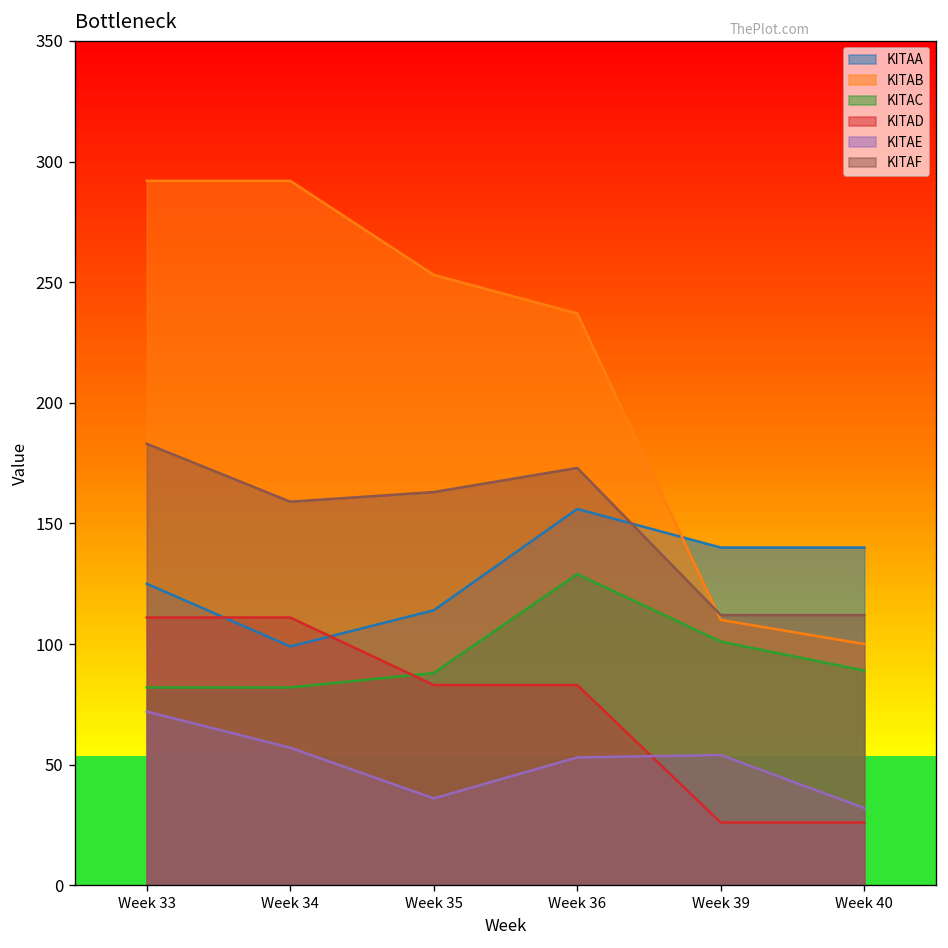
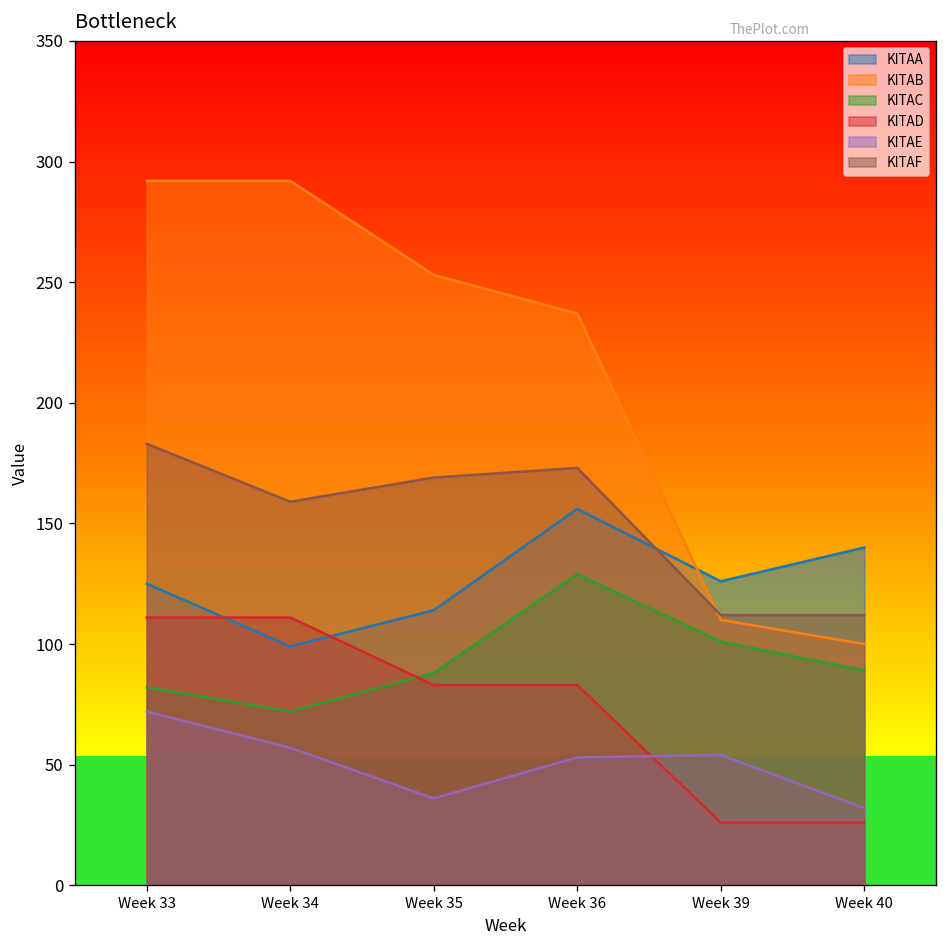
KITAC, Week 34: 82 -> 72
KITAF, Week 35: 163 -> 169
KITAA, Week 39: 140 -> 126
